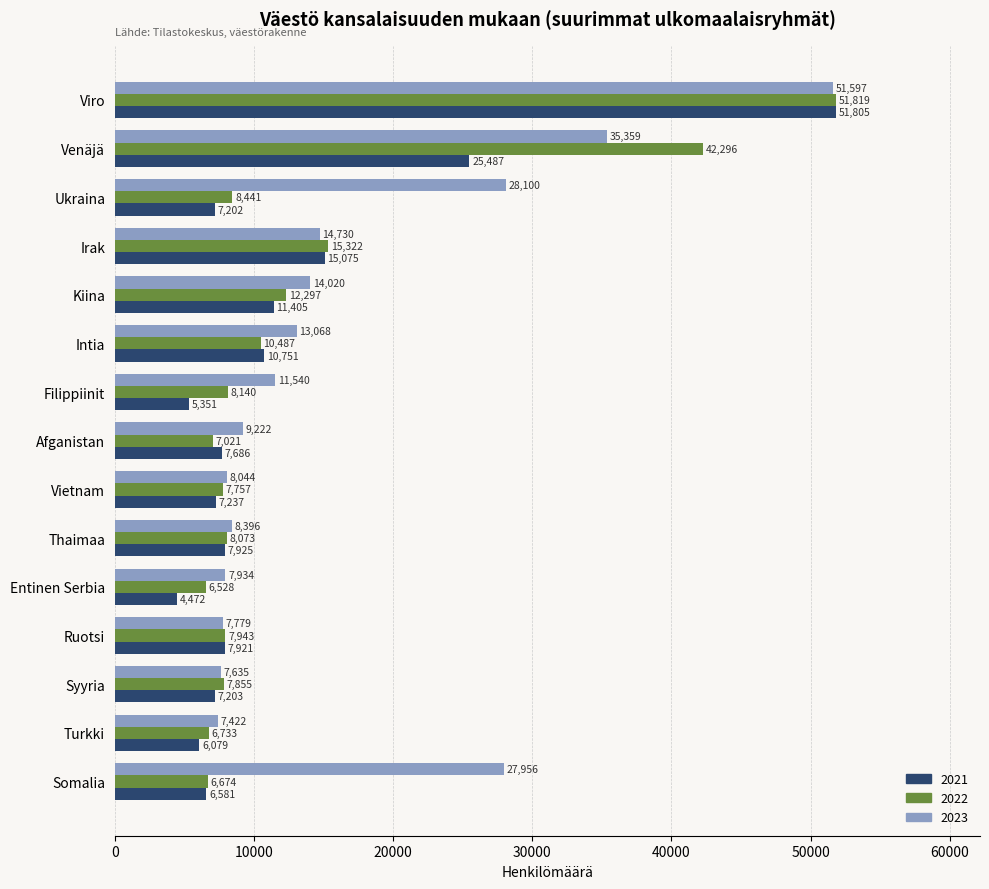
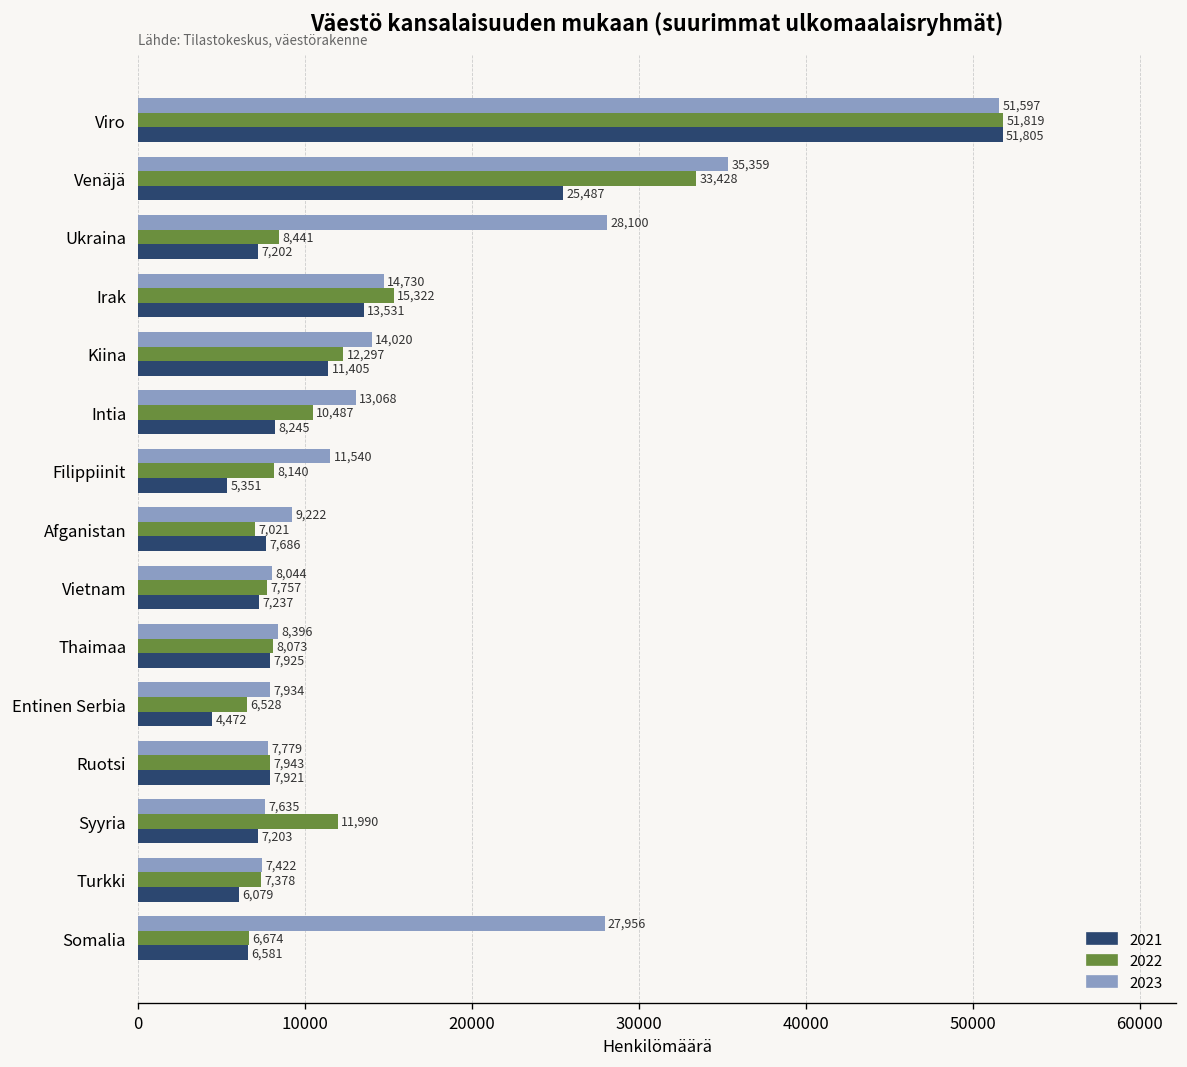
2022, Venäjä: 42,296 -> 33,428
2021, Irak: 15,075 -> 13,531
2021, Intia: 10,751 -> 8,245
2022, Syyria: 7,855 -> 11,990
2022, Turkki: 6,733 -> 7,378
